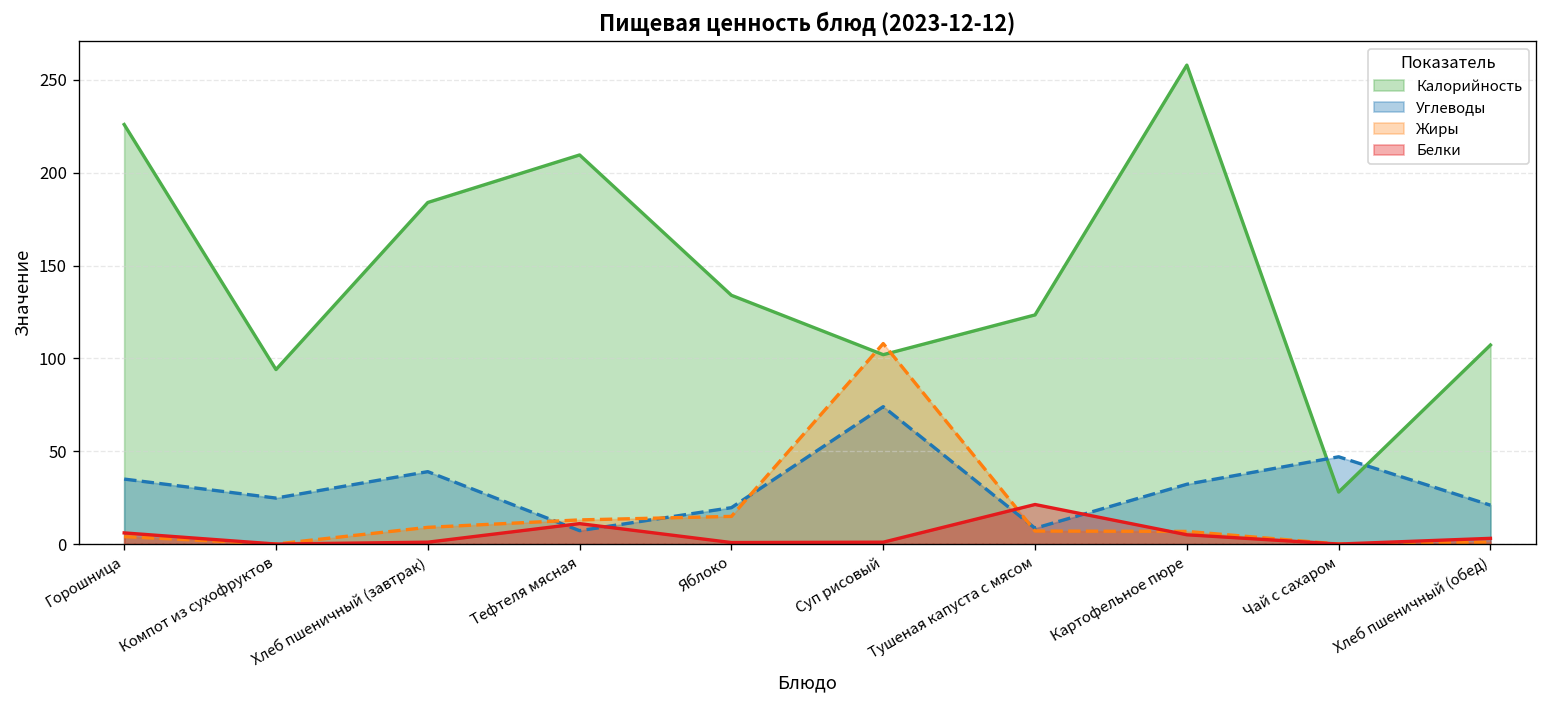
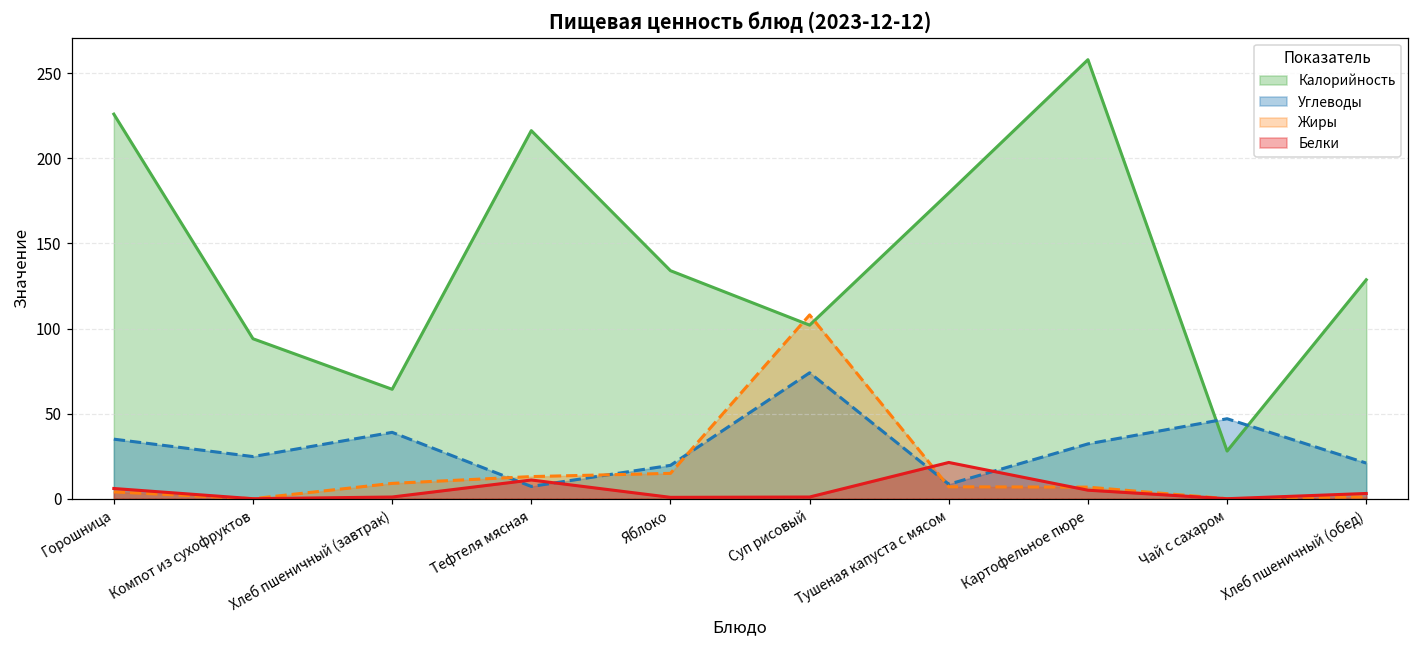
Калорийность, Хлеб пшеничный (завтрак): 184 -> 64
Калорийность, Тефтеля мясная: 210 -> 216
Калорийность, Тушеная капуста с мясом: 123 -> 180
Калорийность, Хлеб пшеничный (обед): 107 -> 129
